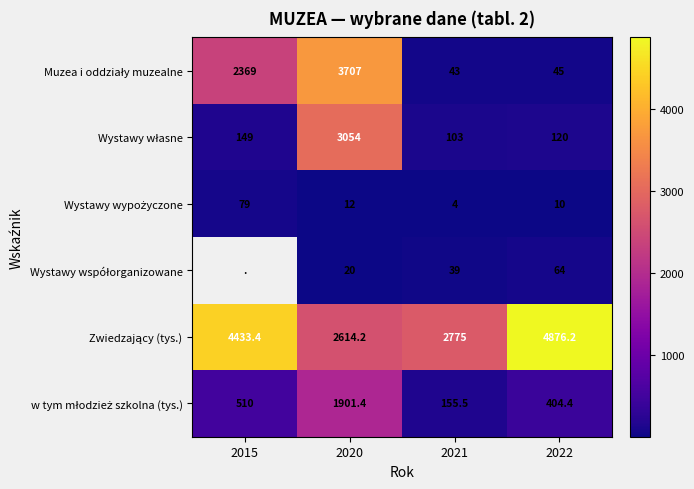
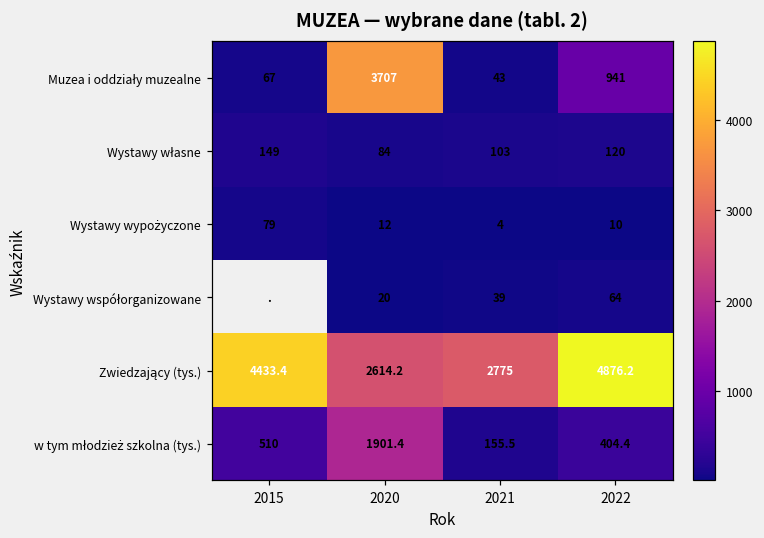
Muzea i oddziały muzealne, 2015: 2369 -> 67
Muzea i oddziały muzealne, 2022: 45 -> 941
Wystawy własne, 2020: 3054 -> 84
